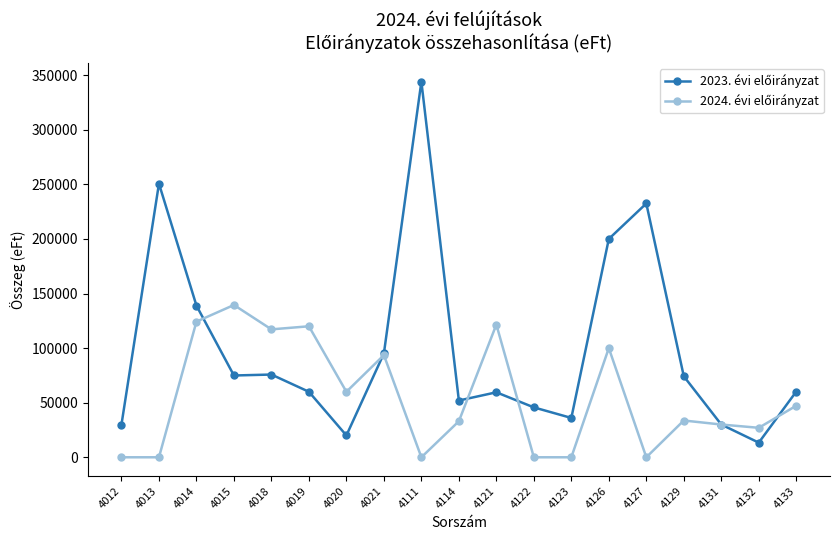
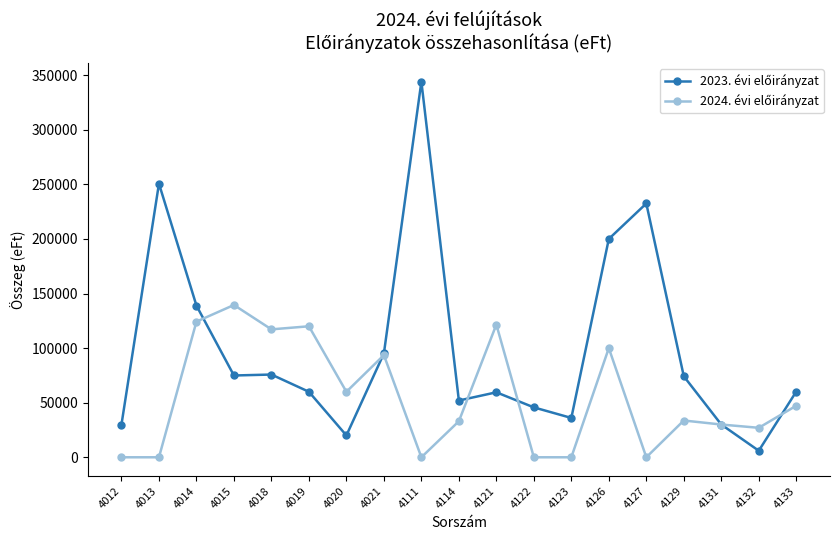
2023. évi előirányzat, 4132: 13000 -> 6000
